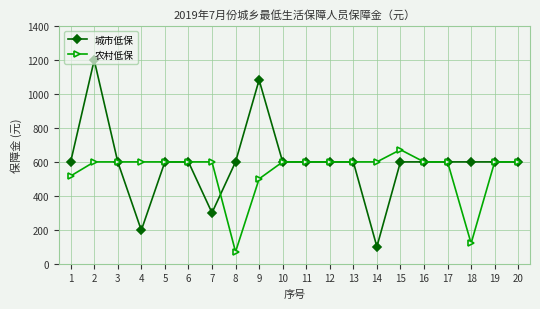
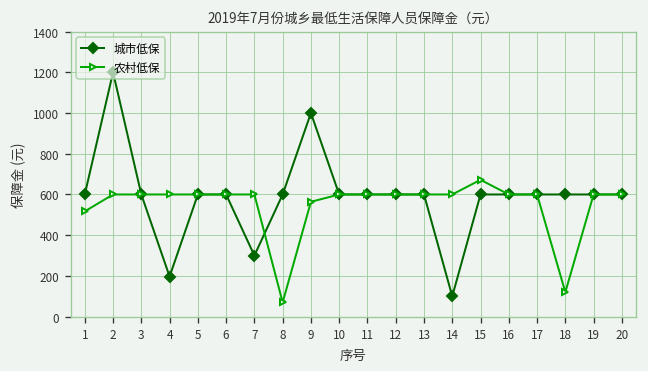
城市低保, 9: 1080 -> 1000
农村低保, 9: 500 -> 560
